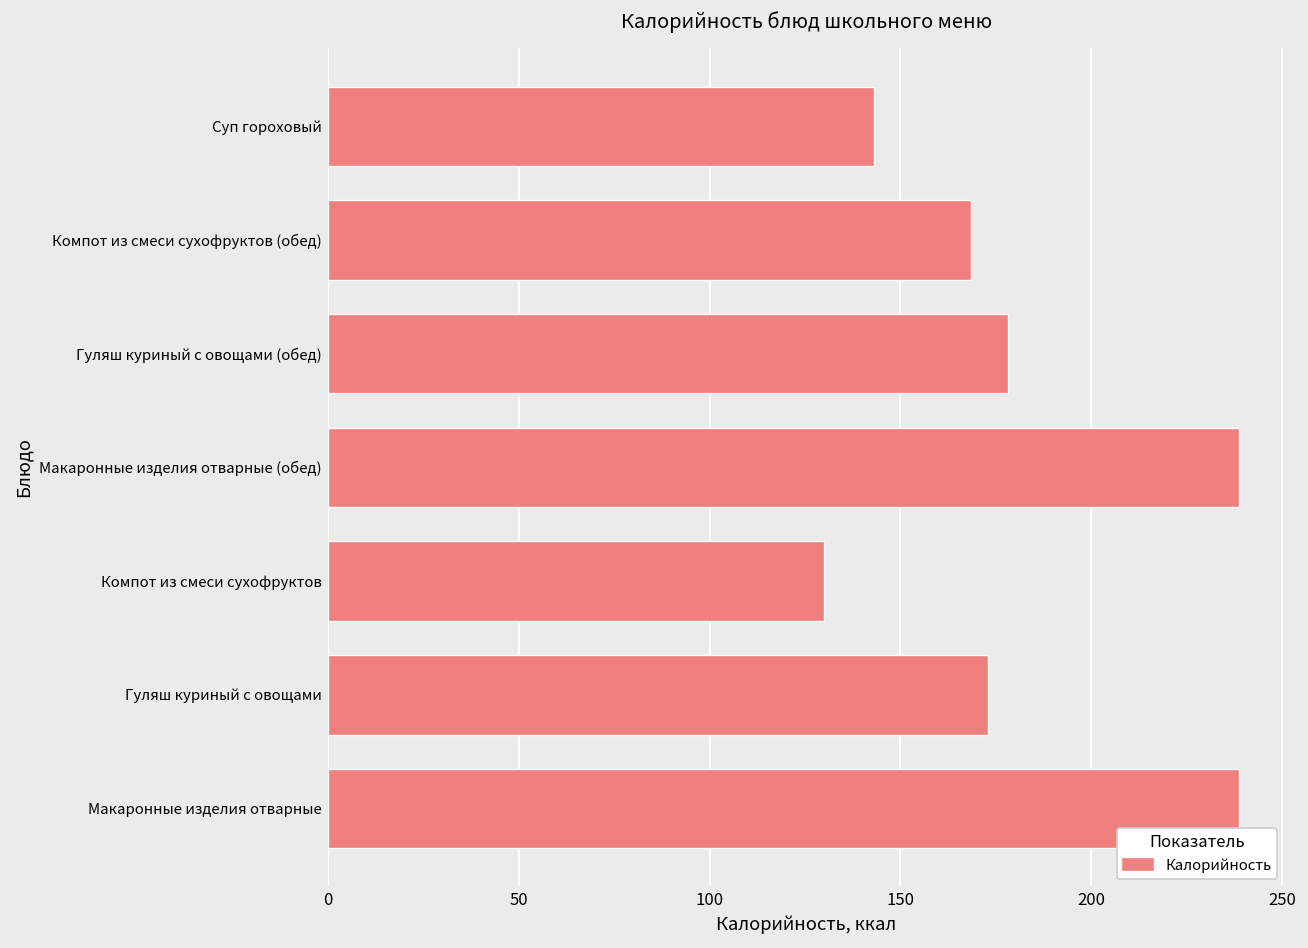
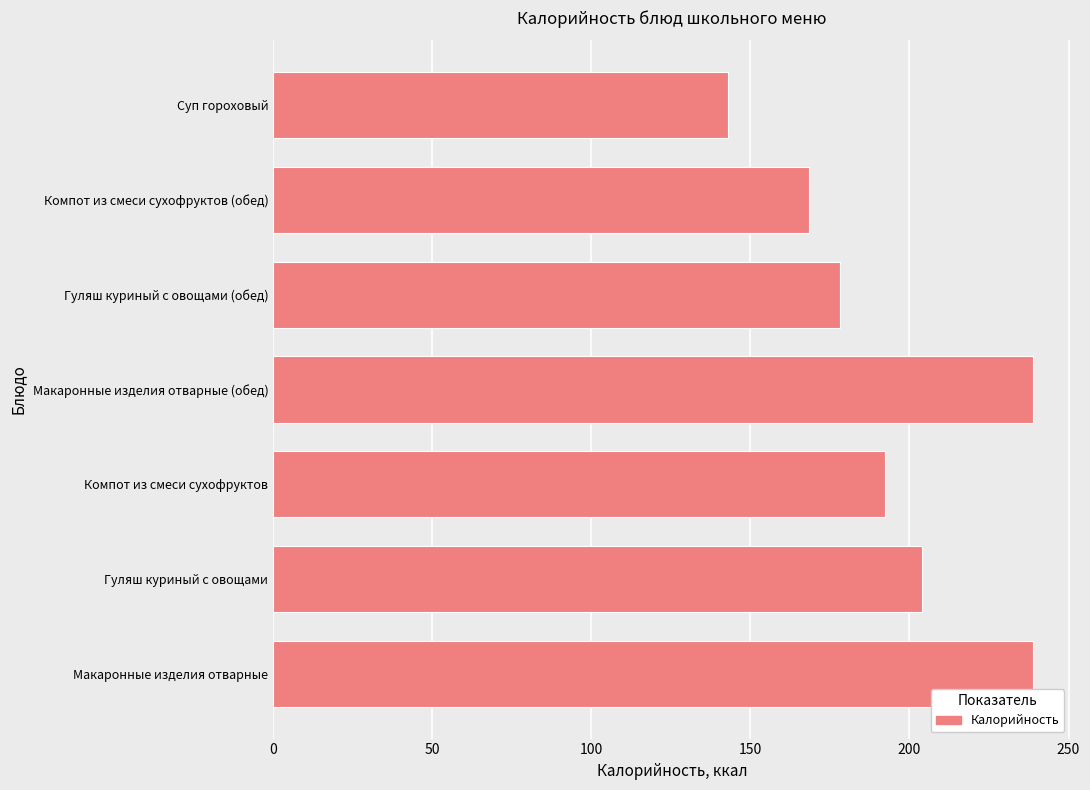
Компот из смеси сухофруктов: 130 -> 192
Гуляш куриный с овощами: 173 -> 204
